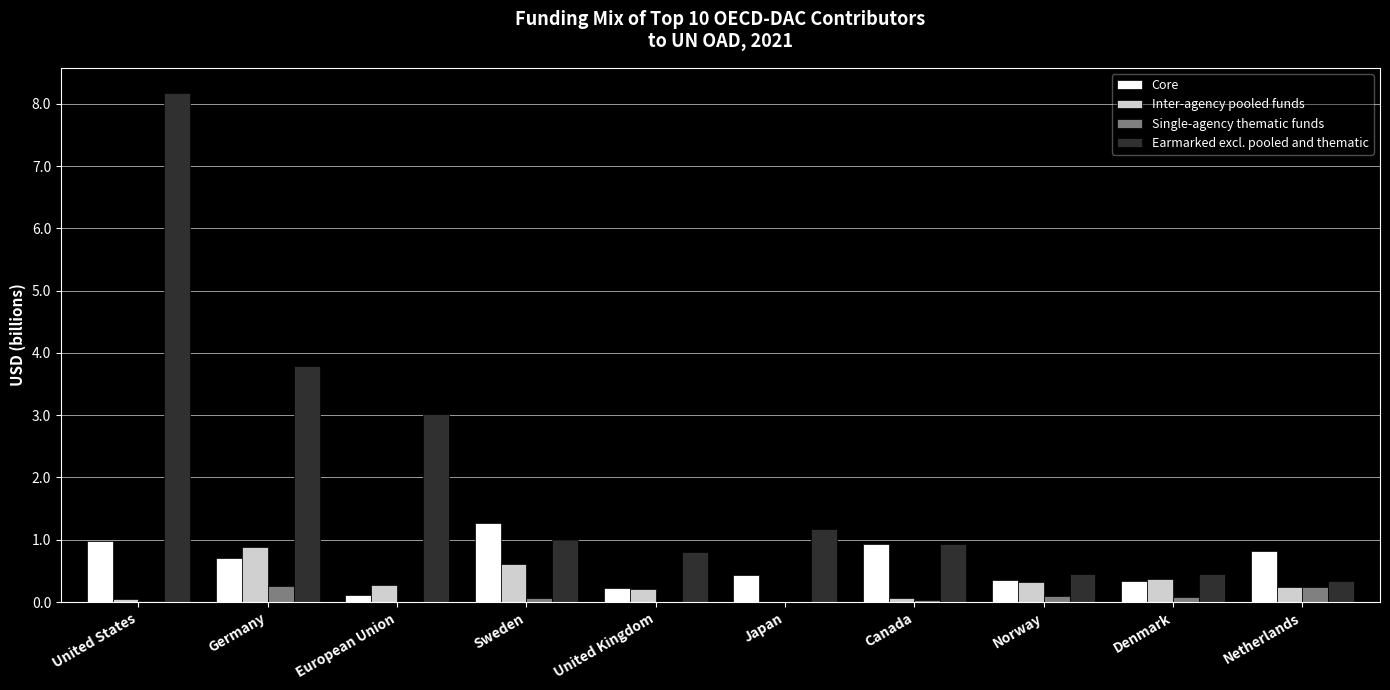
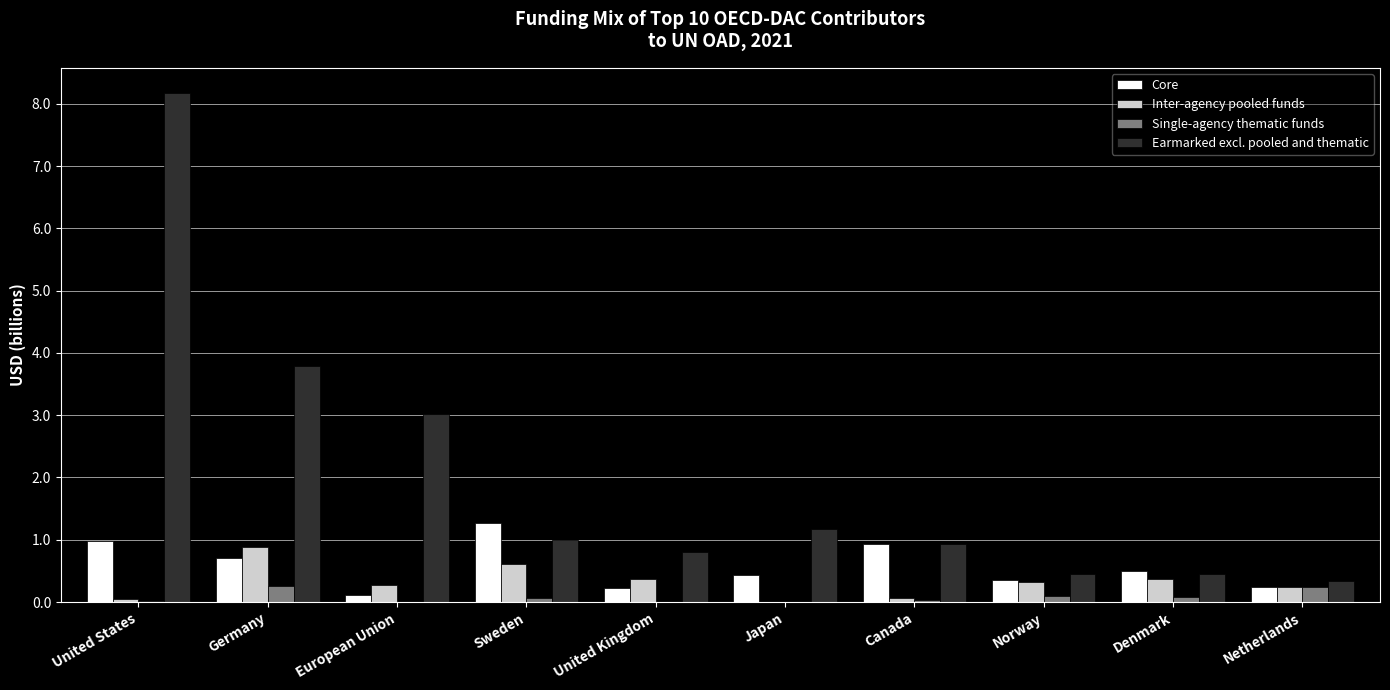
Inter-agency pooled funds, United Kingdom: 0.2 -> 0.4
Core, Denmark: 0.3 -> 0.5
Core, Netherlands: 0.8 -> 0.2
